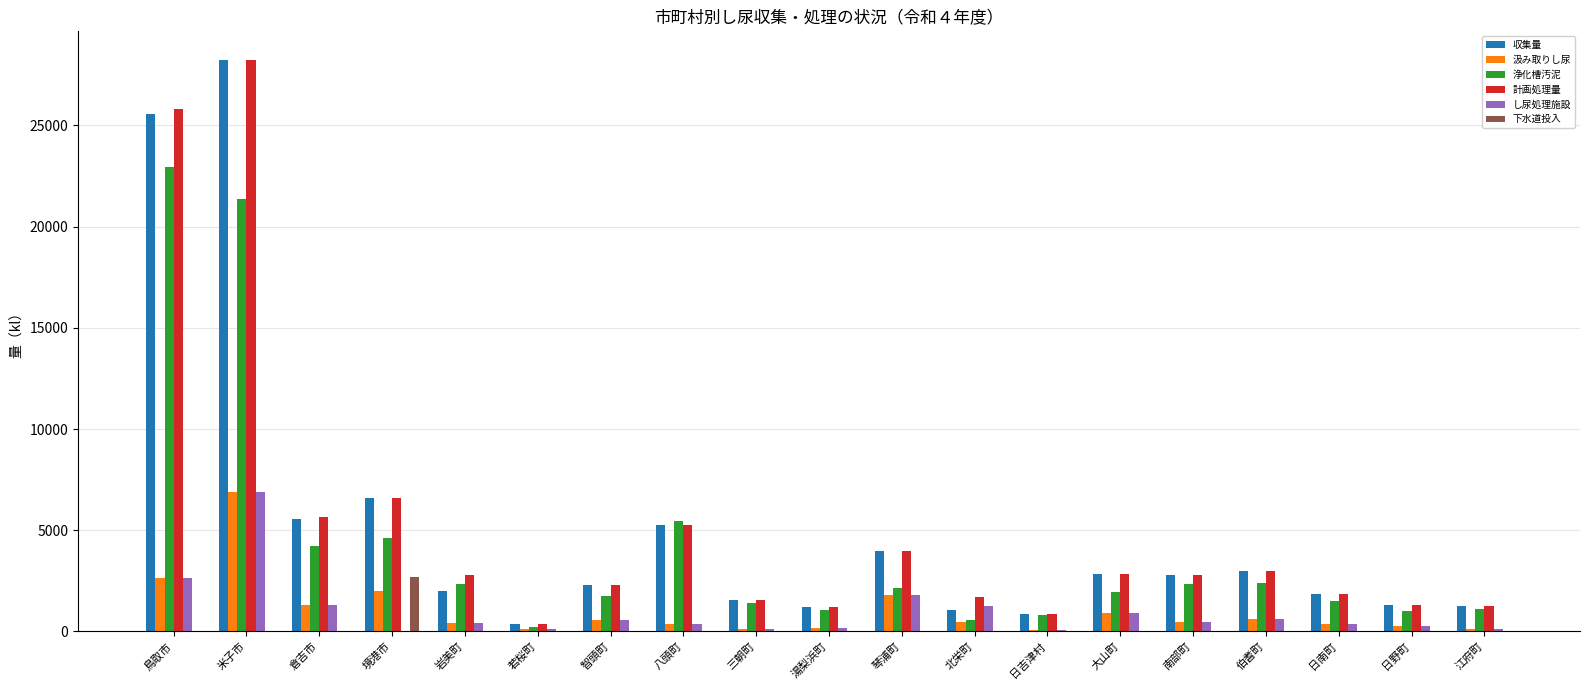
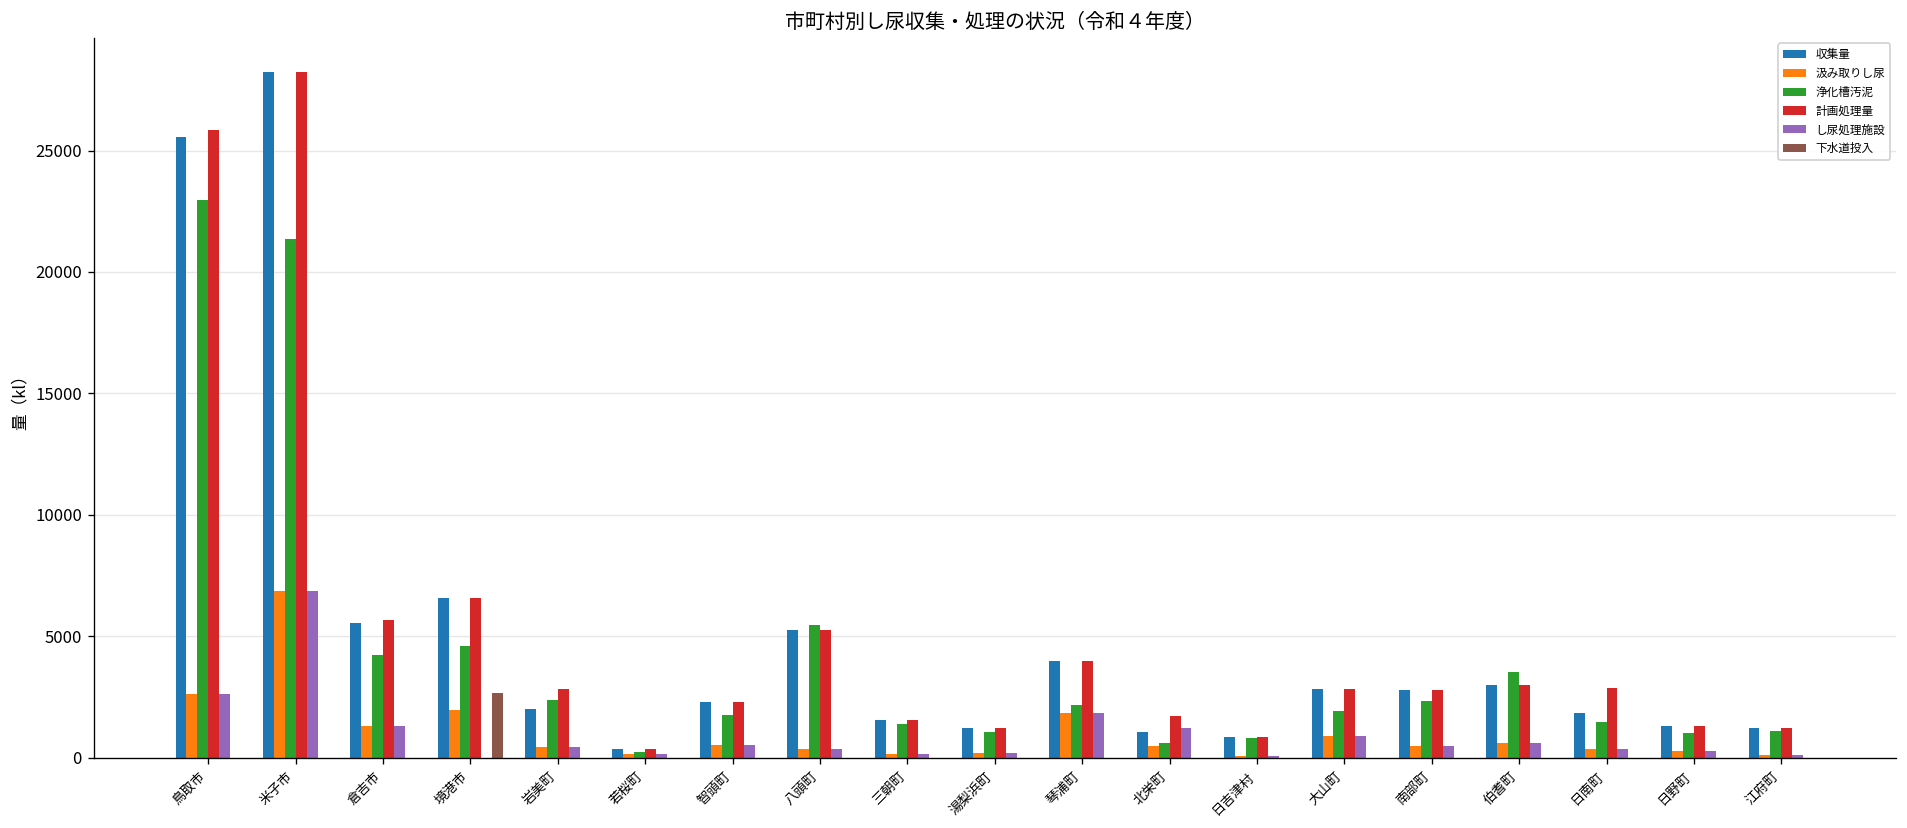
浄化槽汚泥, 伯耆町: 2400 -> 3500
計画処理量, 日南町: 1800 -> 2900
